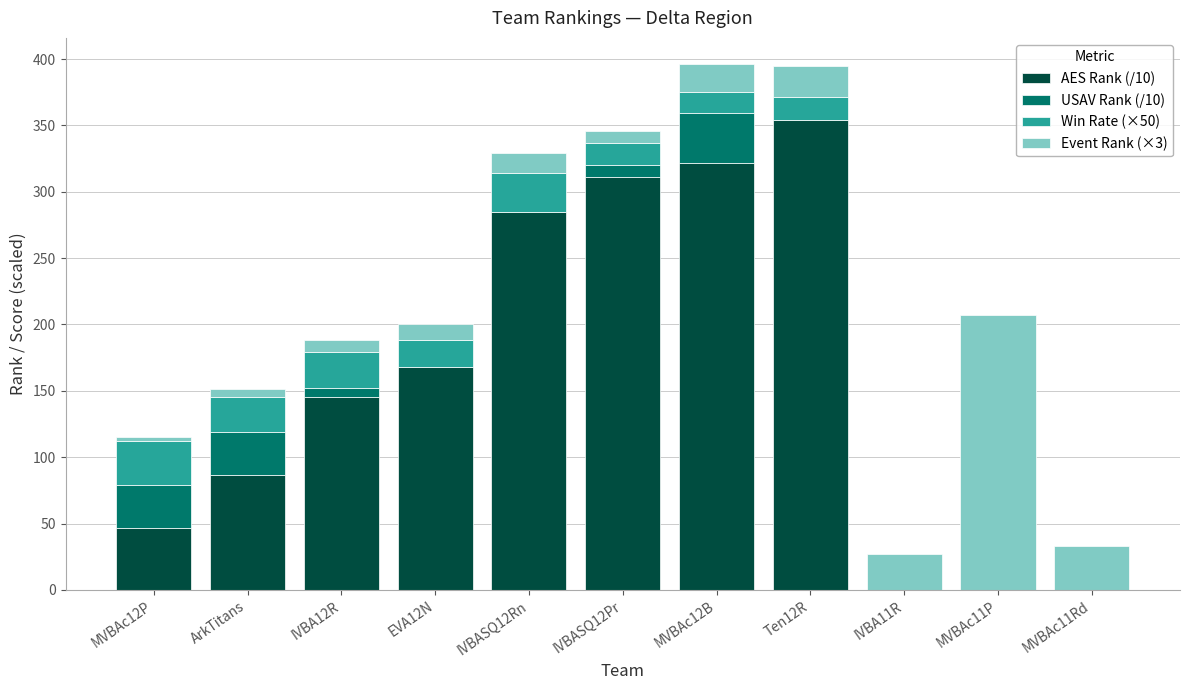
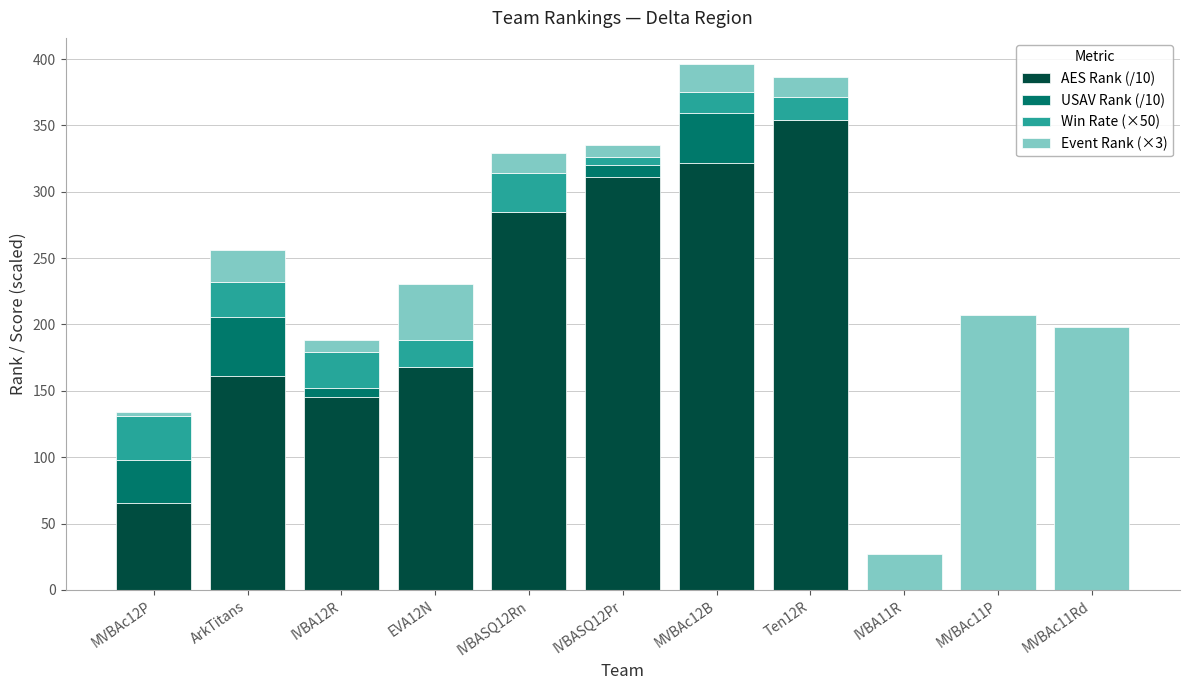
AES Rank (/10), MVBAc12P: 47 -> 66
AES Rank (/10), ArkTitans: 87 -> 161
USAV Rank (/10), ArkTitans: 32 -> 45
Event Rank (×3), ArkTitans: 6 -> 24
Event Rank (×3), EVA12N: 12 -> 42
Win Rate (×50), IVBASQ12Pr: 16 -> 6
Event Rank (×3), Ten12R: 24 -> 15
Event Rank (×3), MVBAc11Rd: 33 -> 198
